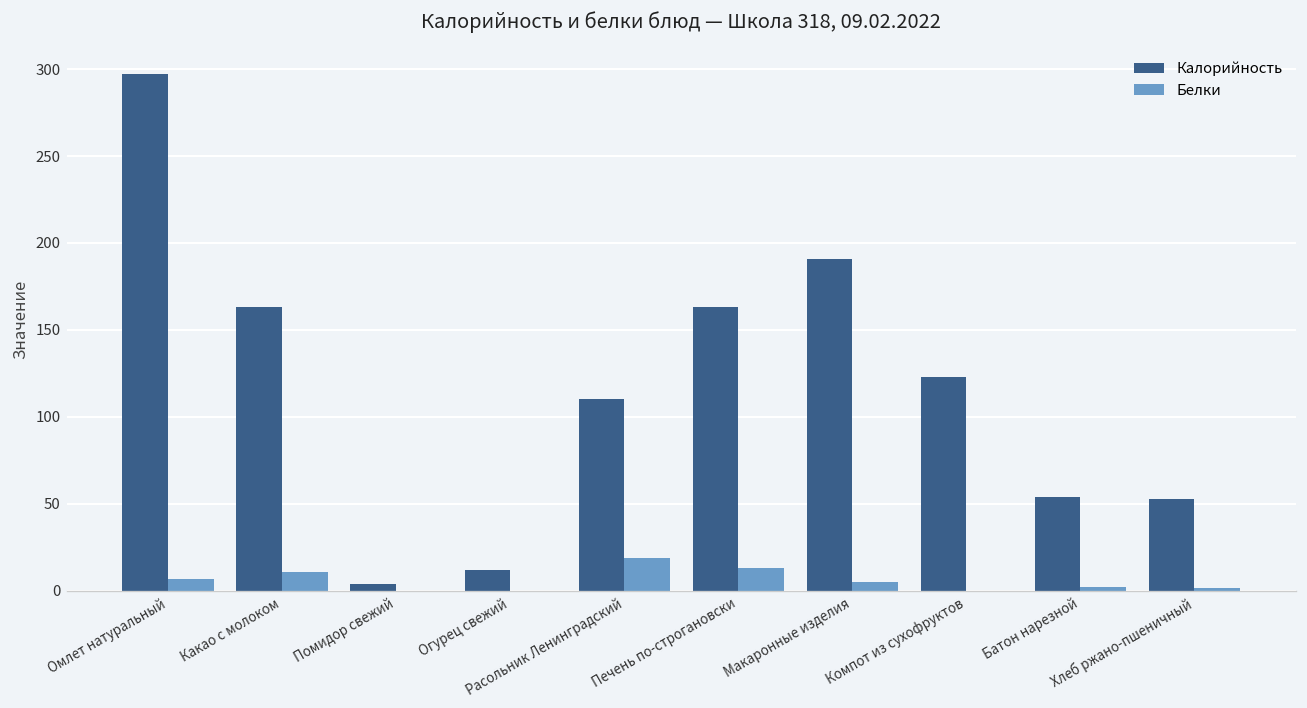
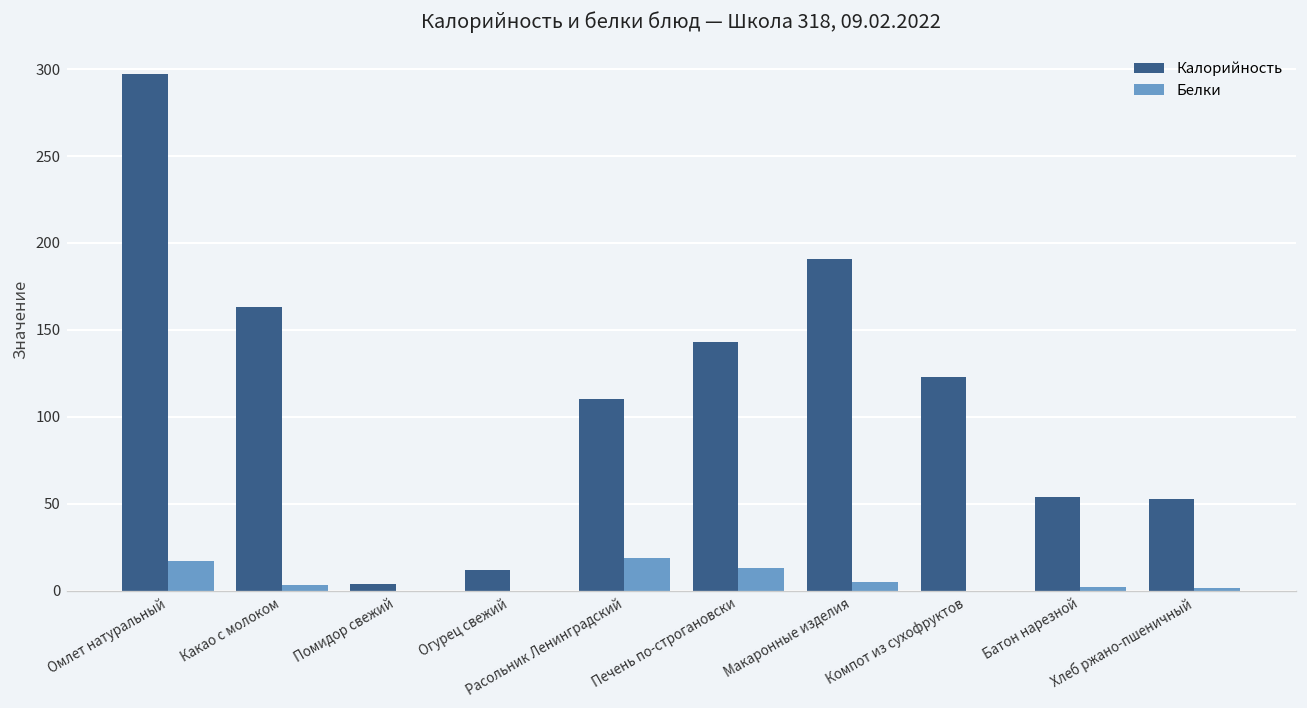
Белки, Омлет натуральный: 7 -> 17
Белки, Какао с молоком: 11 -> 3
Калорийность, Печень по-строгановски: 163 -> 143
